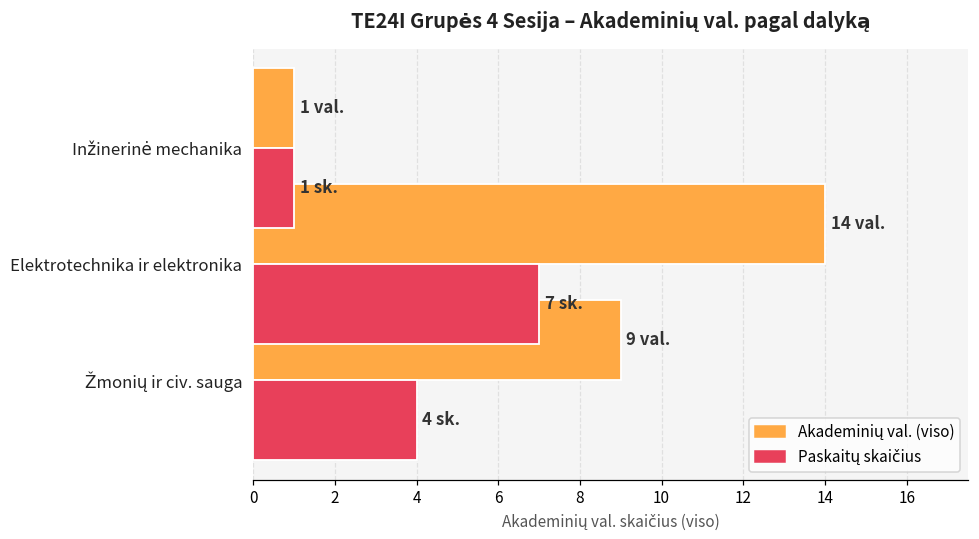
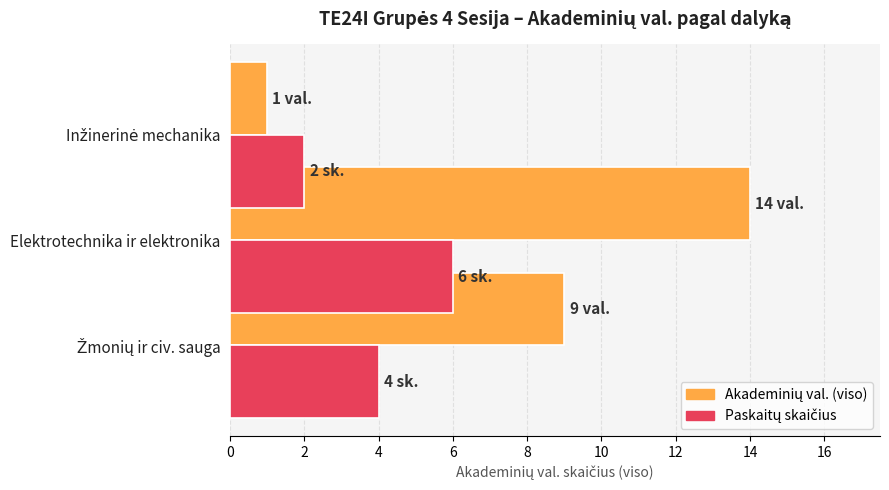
Paskaitų skaičius, Inžinerinė mechanika: 1 -> 2
Paskaitų skaičius, Elektrotechnika ir elektronika: 7 -> 6
